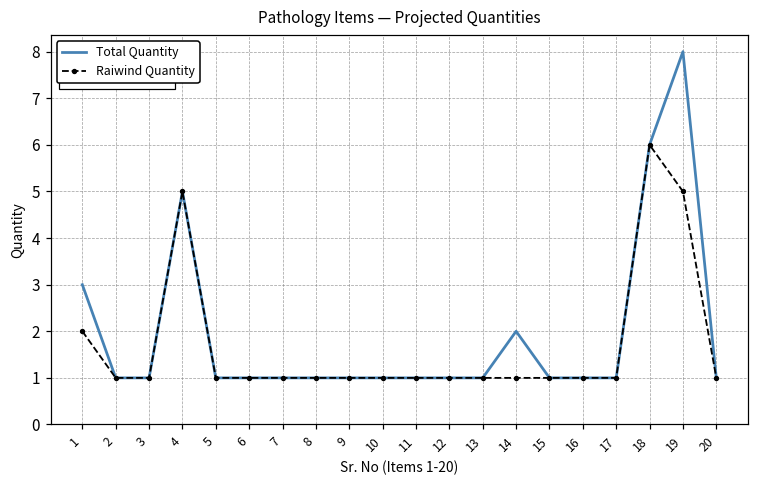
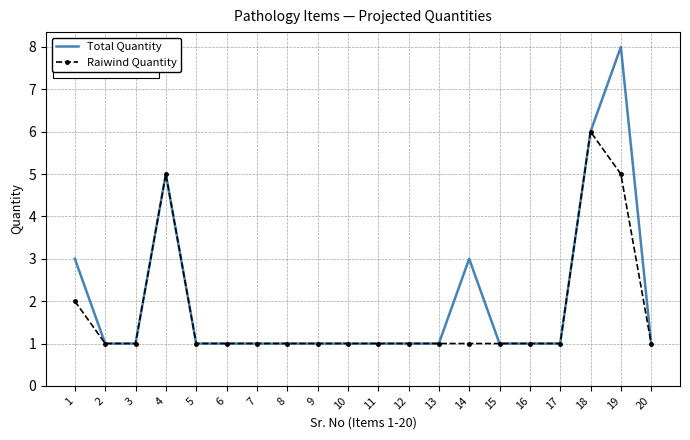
Total Quantity, 14: 2 -> 3
